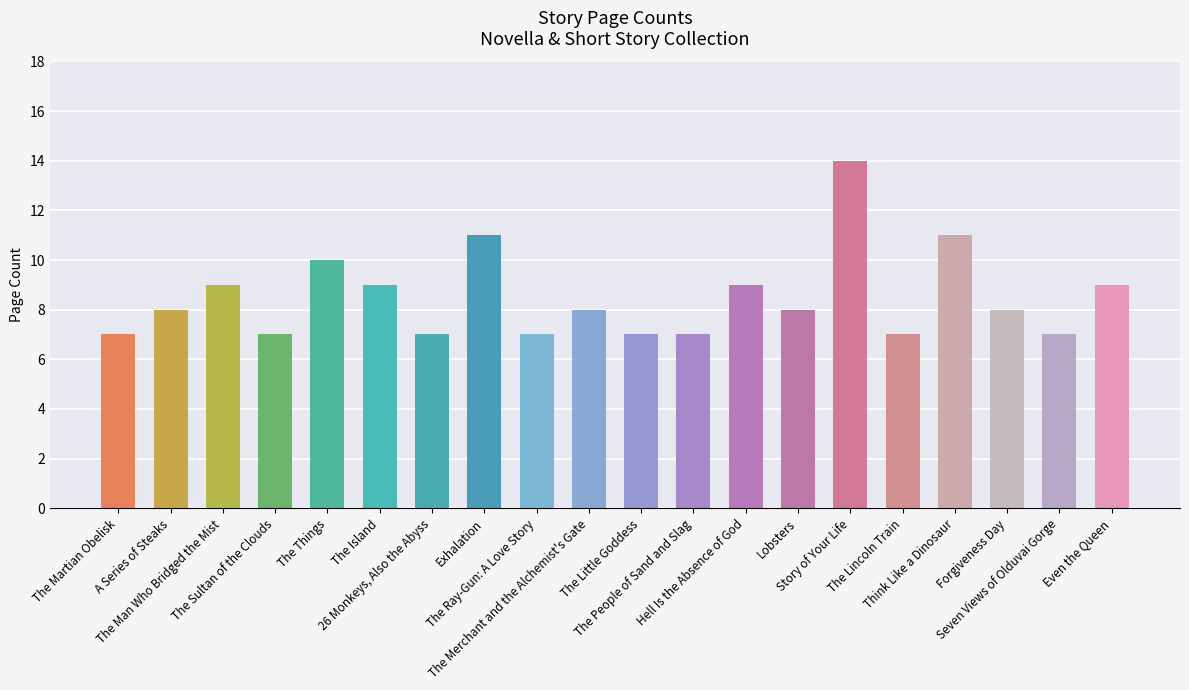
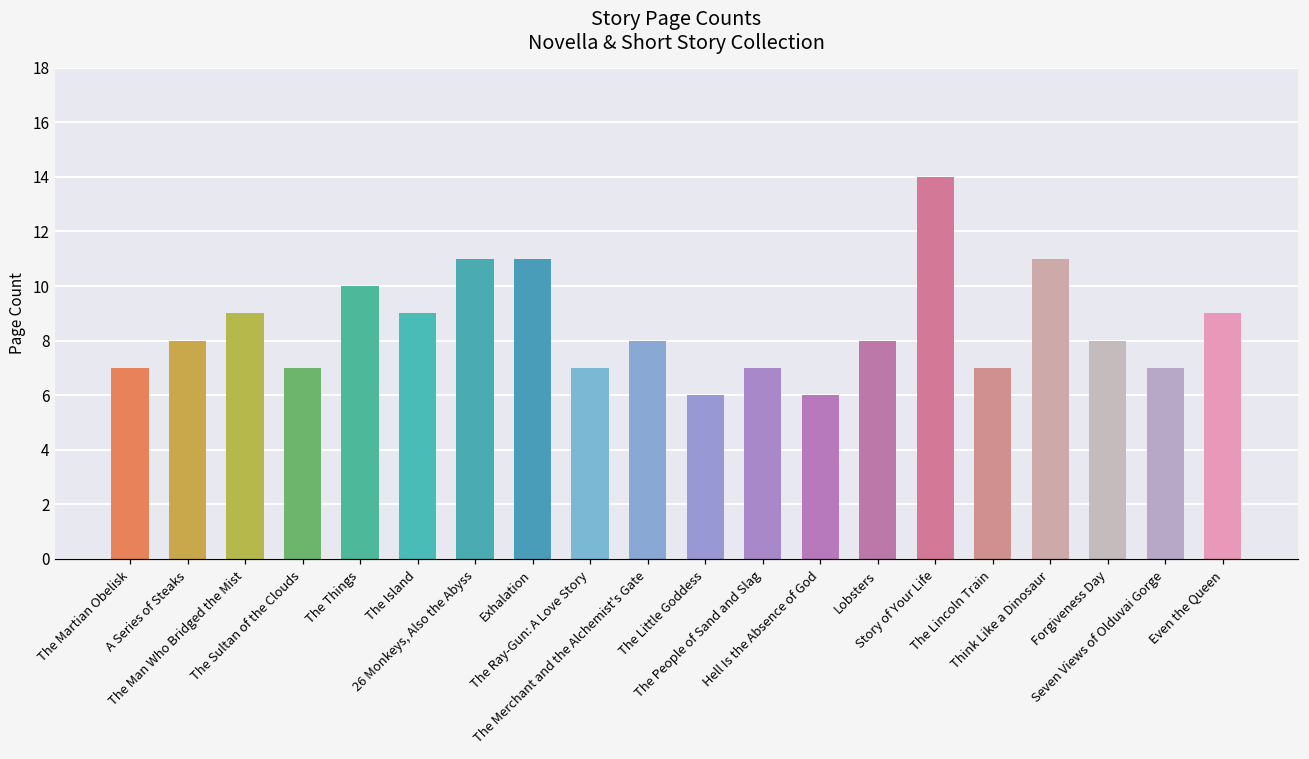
26 Monkeys, Also the Abyss: 7 -> 11
The Little Goddess: 7 -> 6
Hell Is the Absence of God: 9 -> 6
